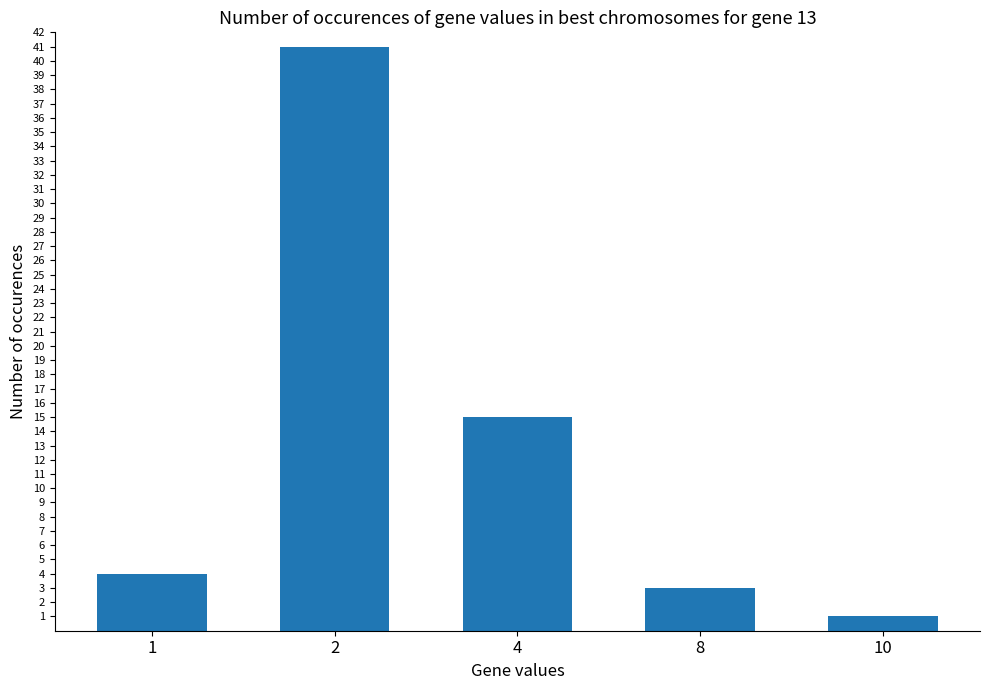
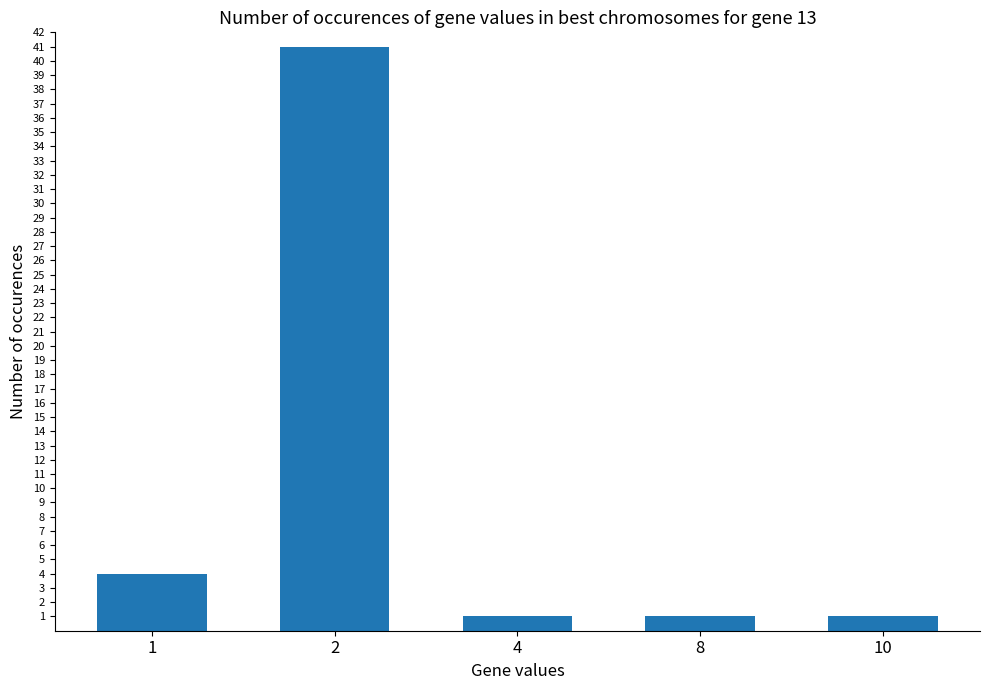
4: 15 -> 1
8: 3 -> 1
